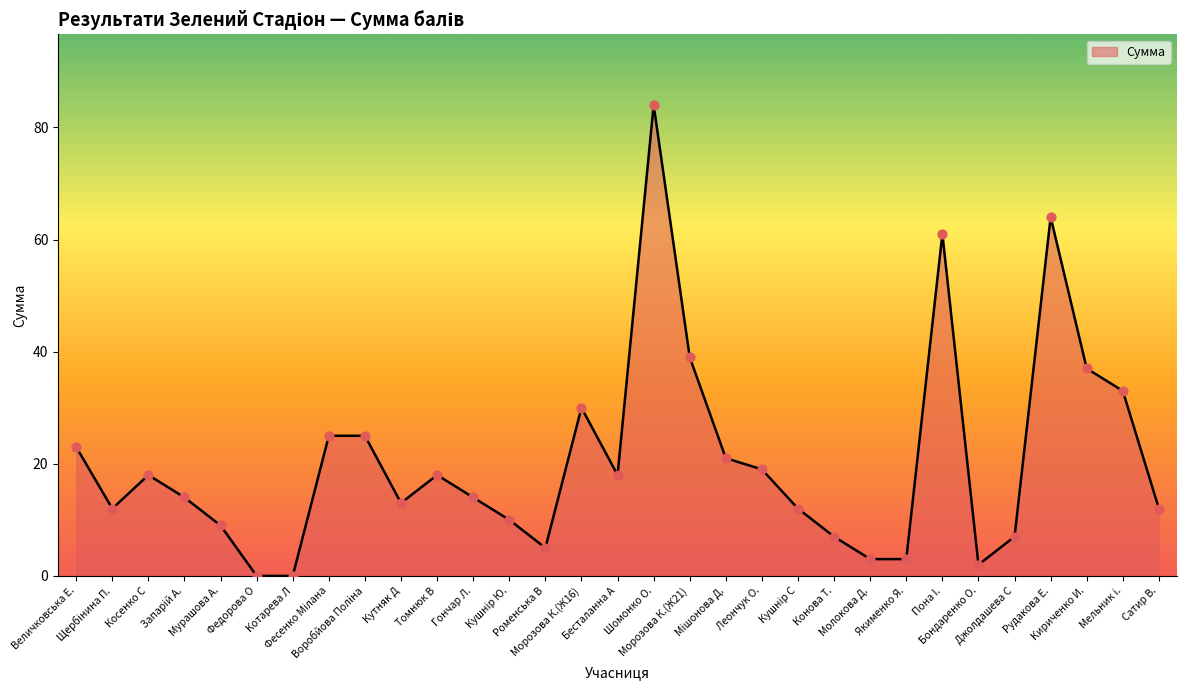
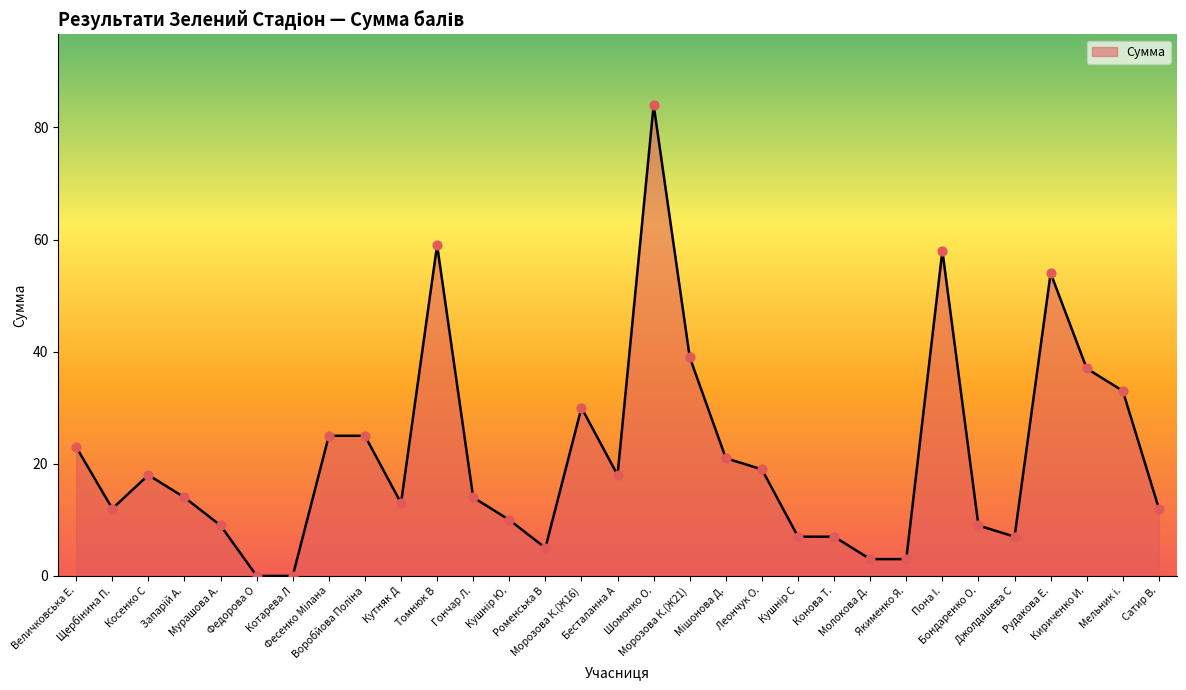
Томнюк В: 18 -> 59
Кушнір С: 12 -> 7
Пона І.: 61 -> 58
Бондаренко О.: 2 -> 9
Рудакова Е.: 64 -> 54
